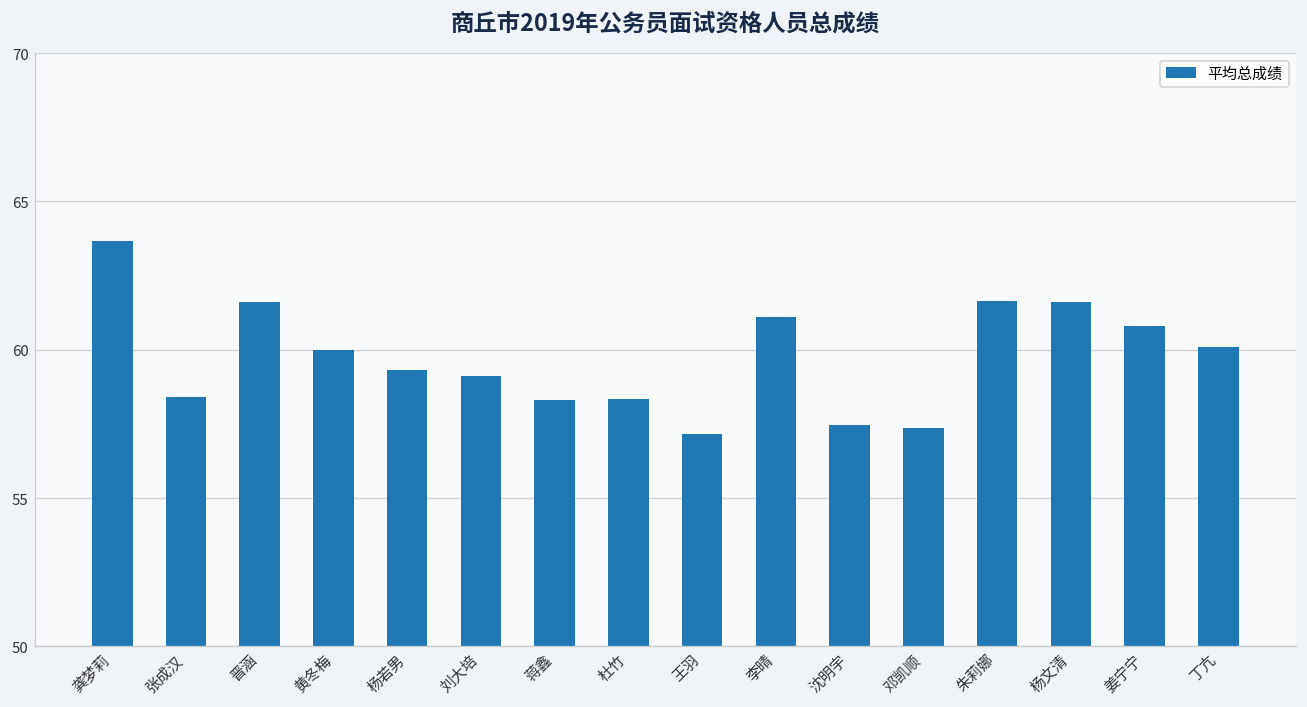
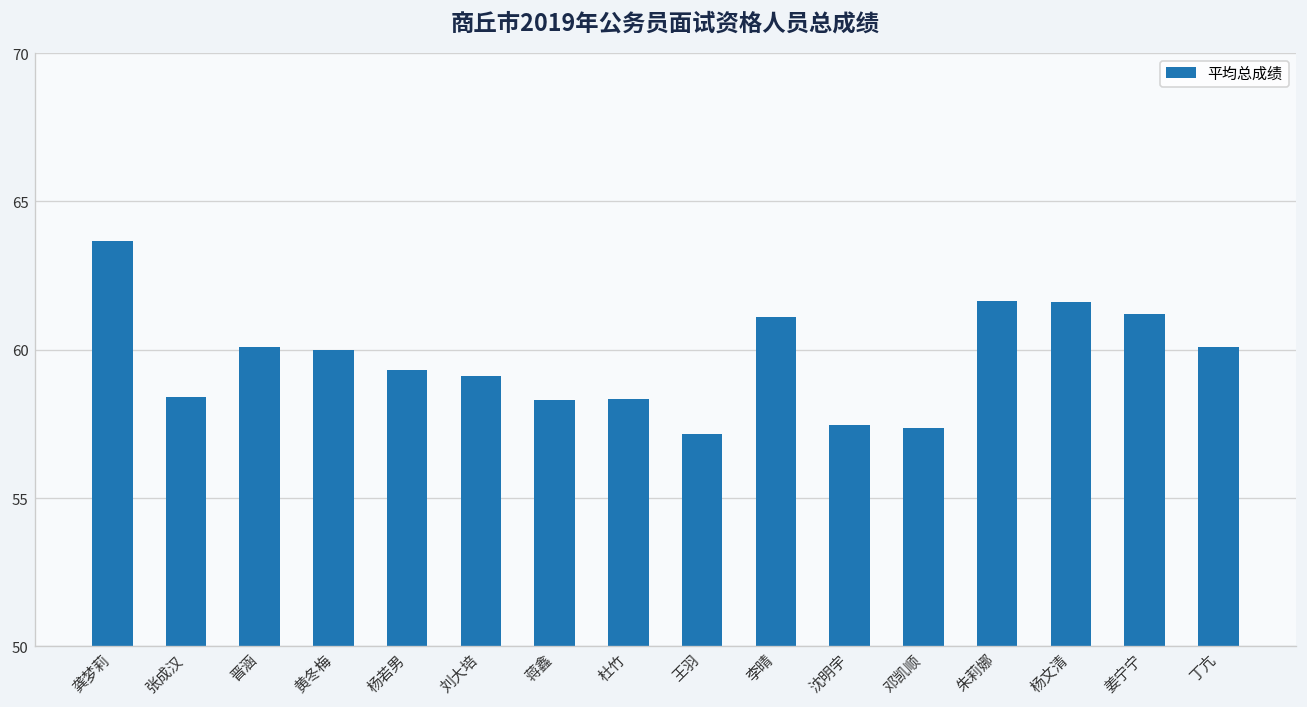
晋涵: 61.6 -> 60.1
姜宁宁: 60.8 -> 61.2
